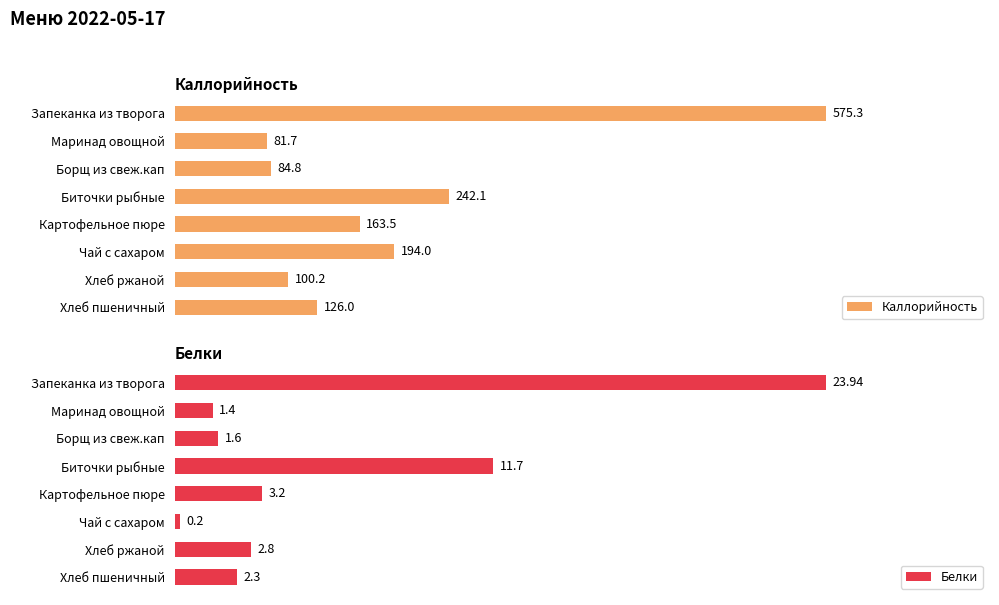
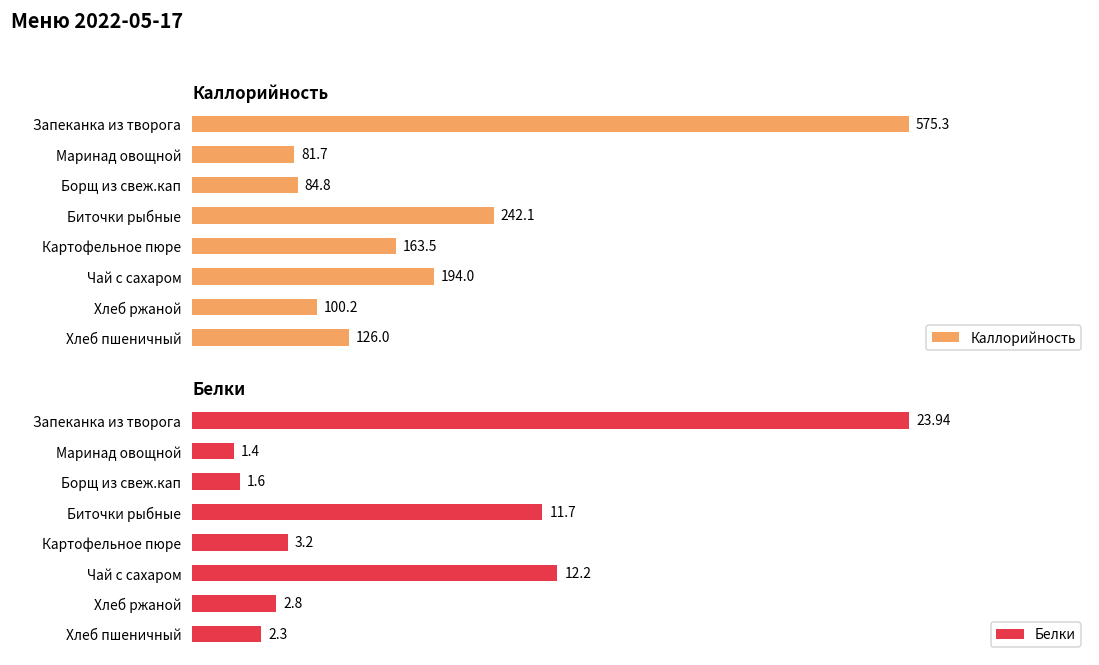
Белки, Чай с сахаром: 0.2 -> 12.2
